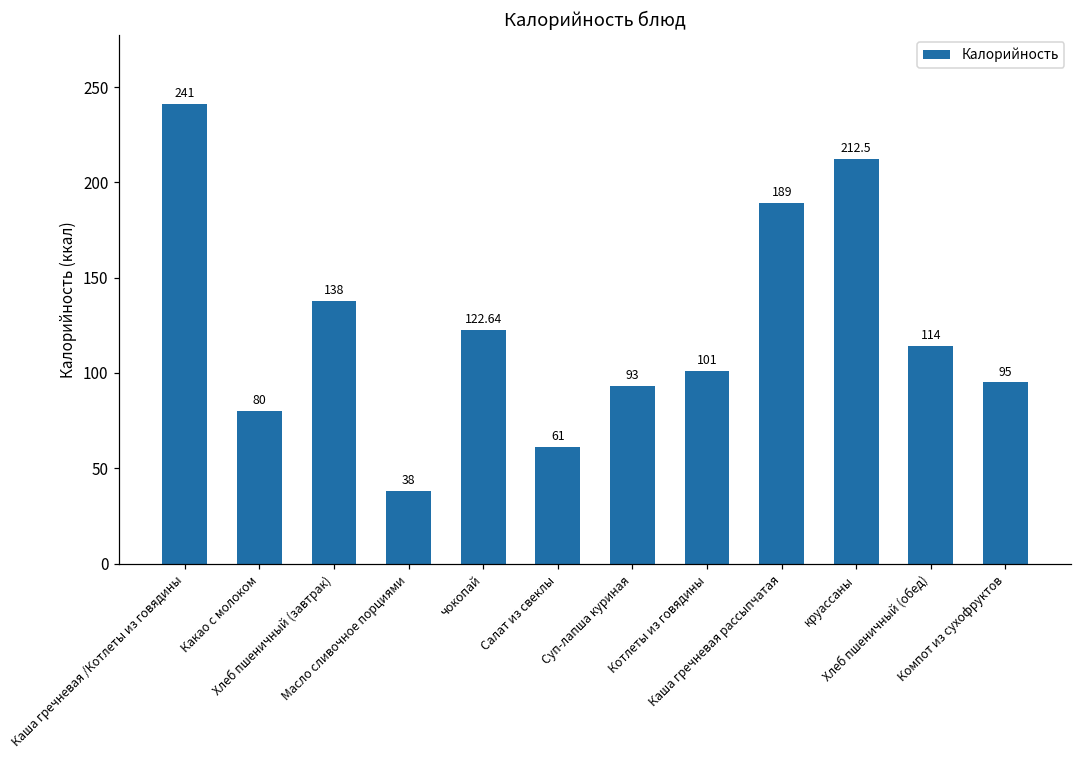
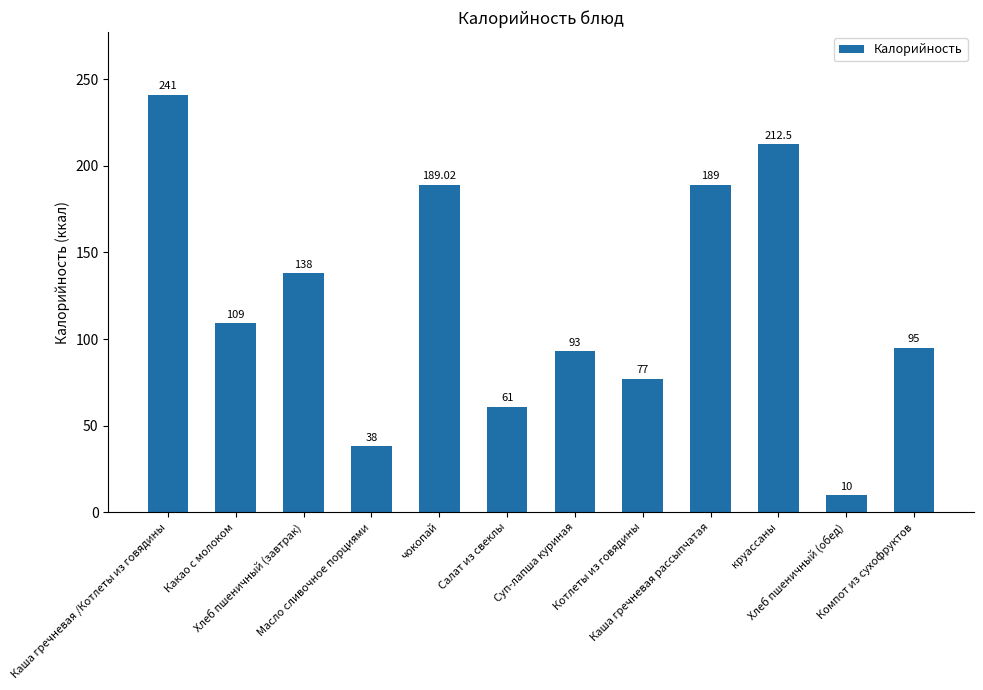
Какао с молоком: 80 -> 109
чокопай: 122.64 -> 189.02
Котлеты из говядины: 101 -> 77
Хлеб пшеничный (обед): 114 -> 10
